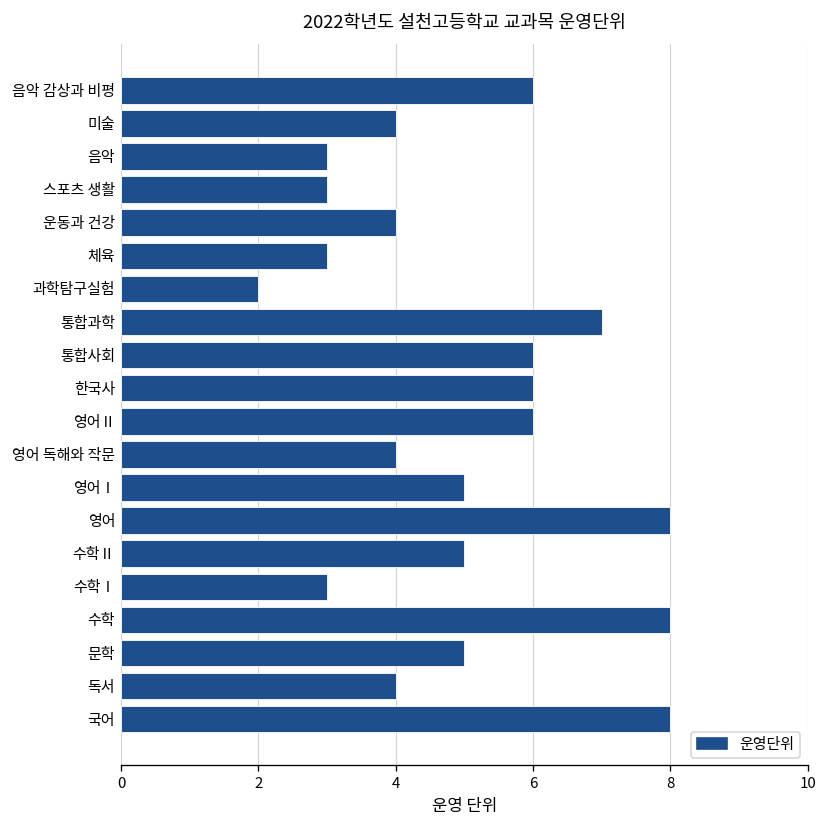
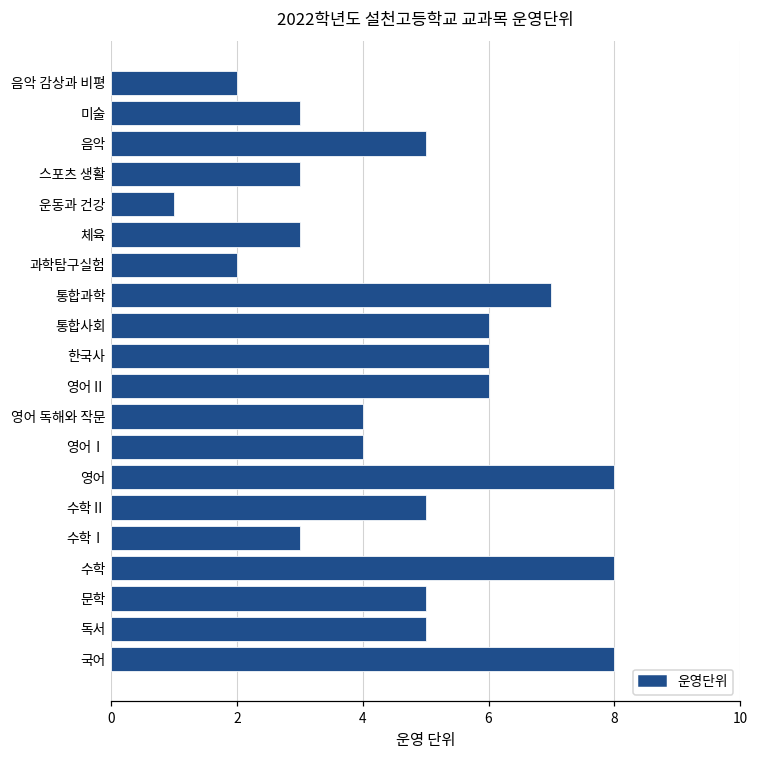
음악 감상과 비평: 6 -> 2
미술: 4 -> 3
음악: 3 -> 5
운동과 건강: 4 -> 1
영어Ⅰ: 5 -> 4
독서: 4 -> 5
